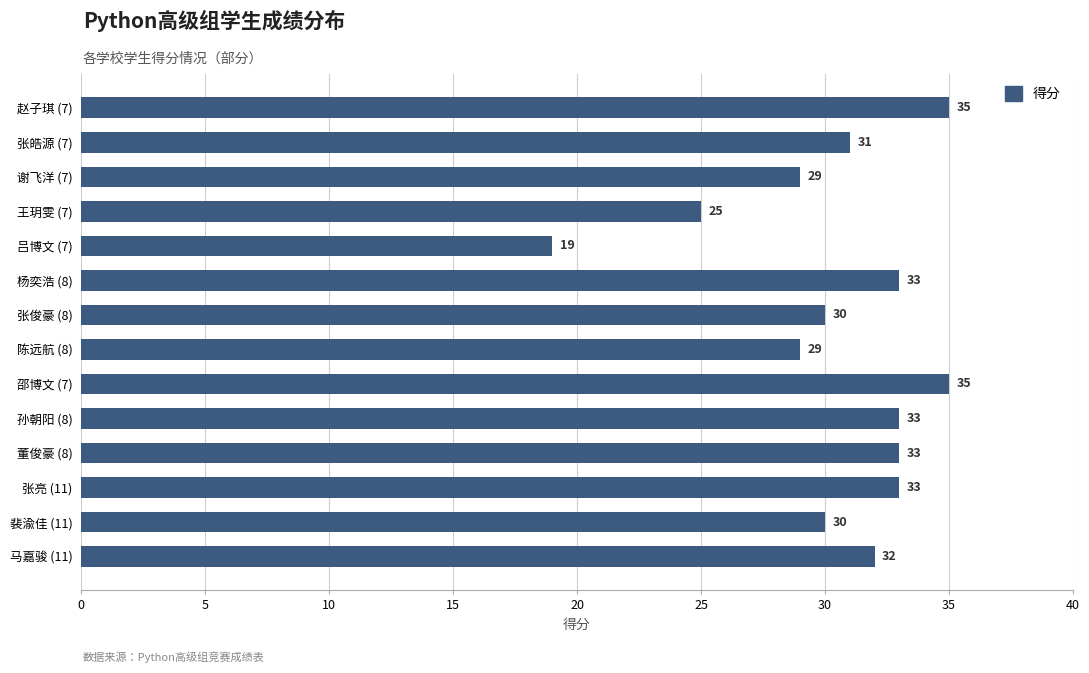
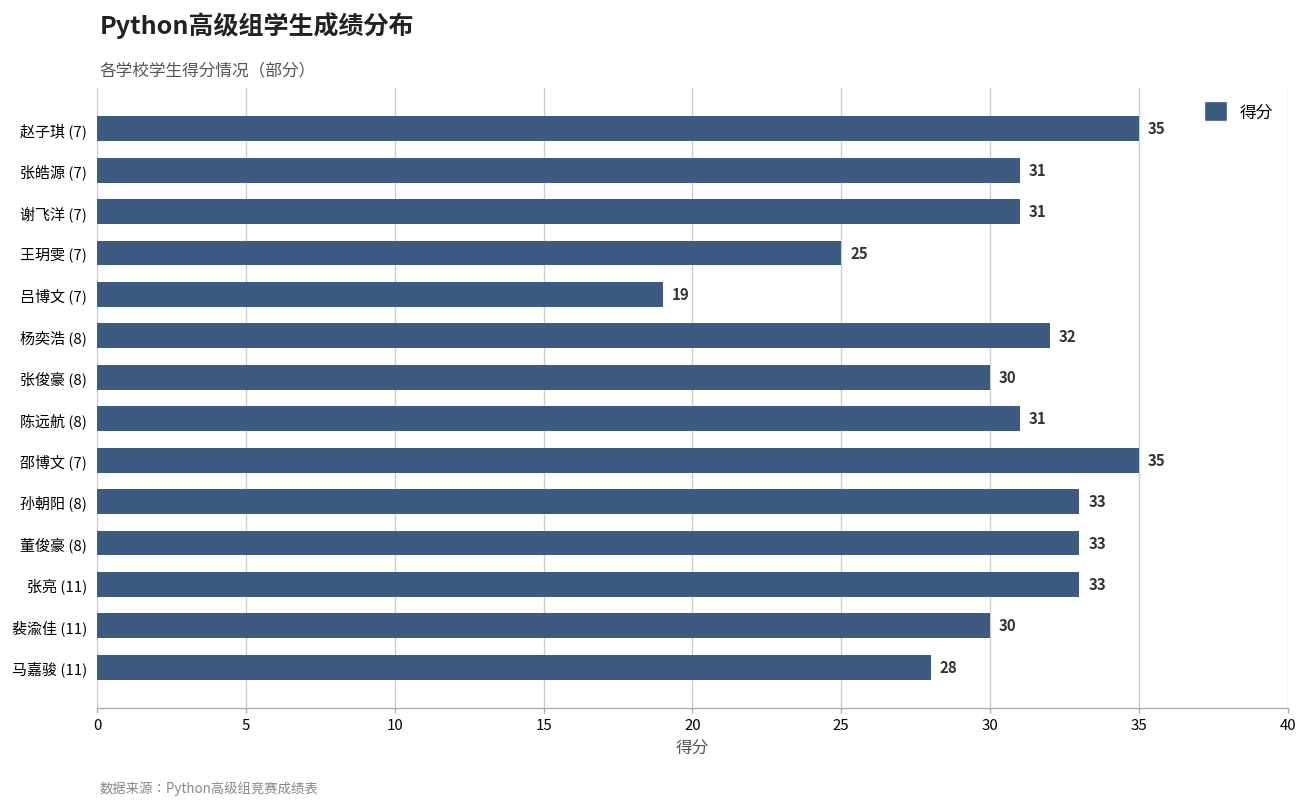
谢飞洋 (7): 29 -> 31
杨奕浩 (8): 33 -> 32
陈远航 (8): 29 -> 31
马嘉骏 (11): 32 -> 28
